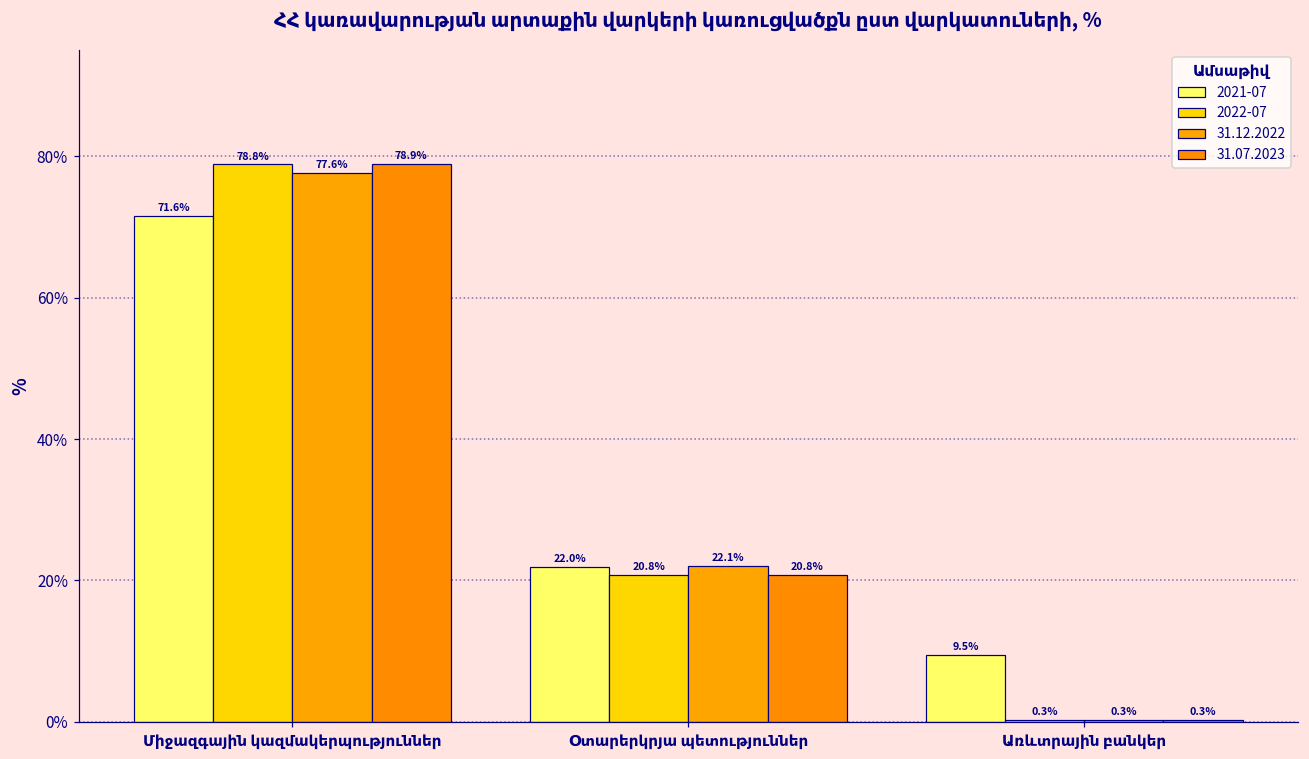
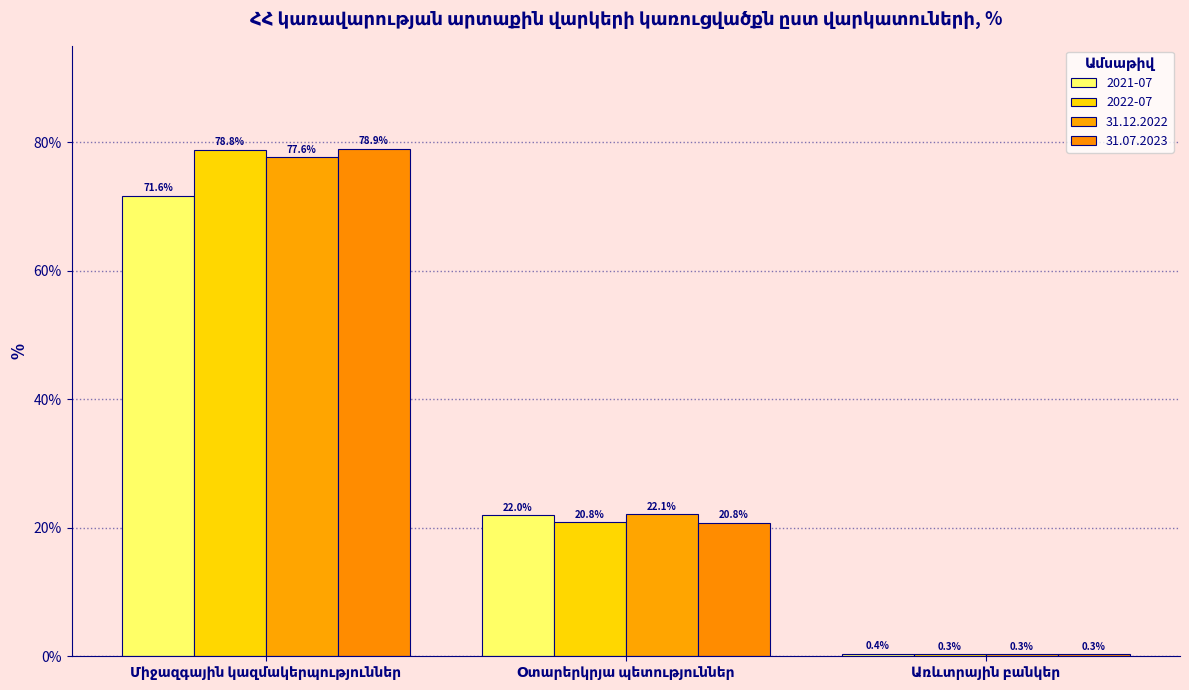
2021-07, Առևտրային բանկեր: 9.5% -> 0.4%
